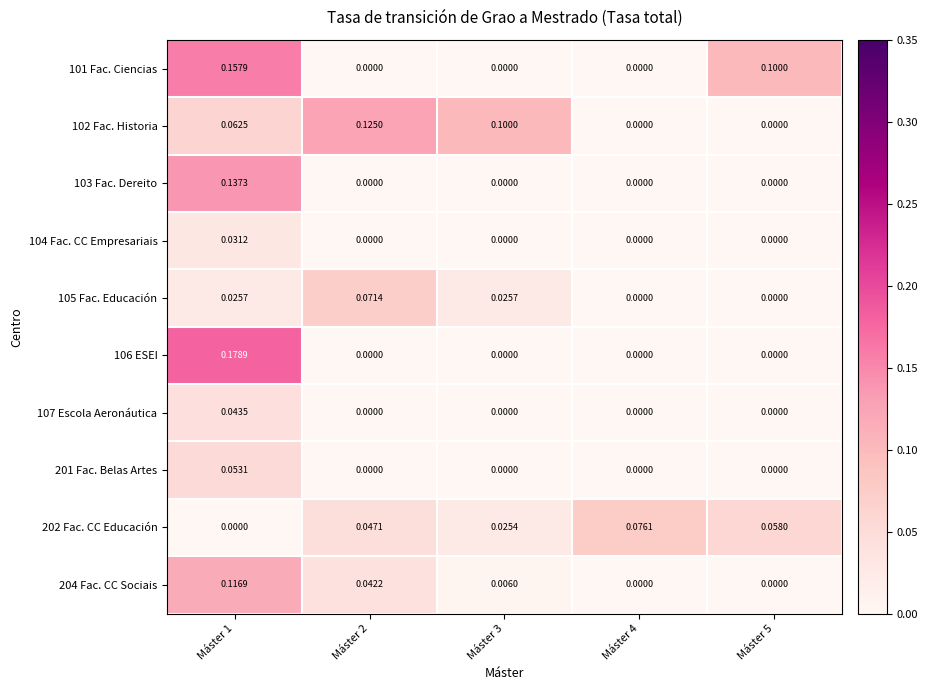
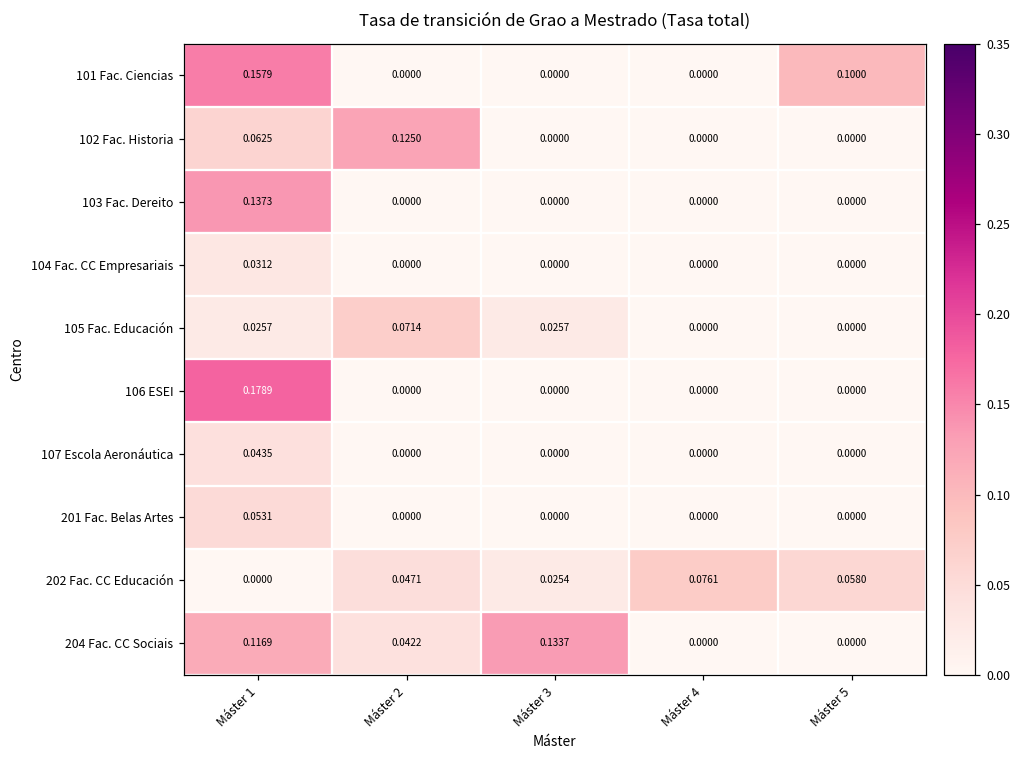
102 Fac. Historia, Máster 3: 0.1000 -> 0.0000
204 Fac. CC Sociais, Máster 3: 0.0060 -> 0.1337
